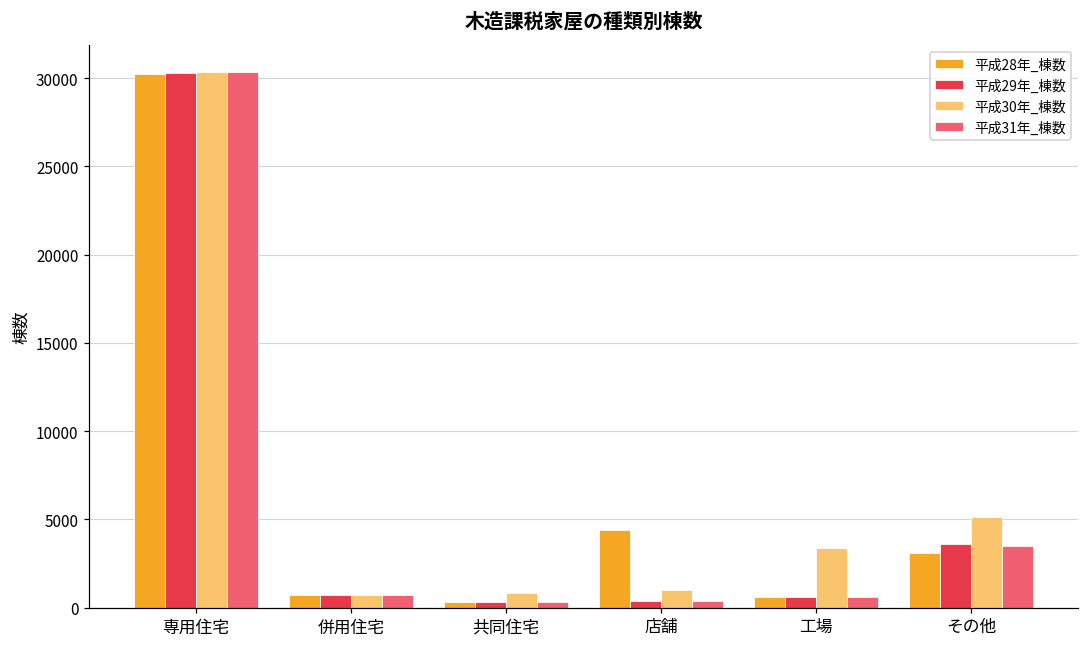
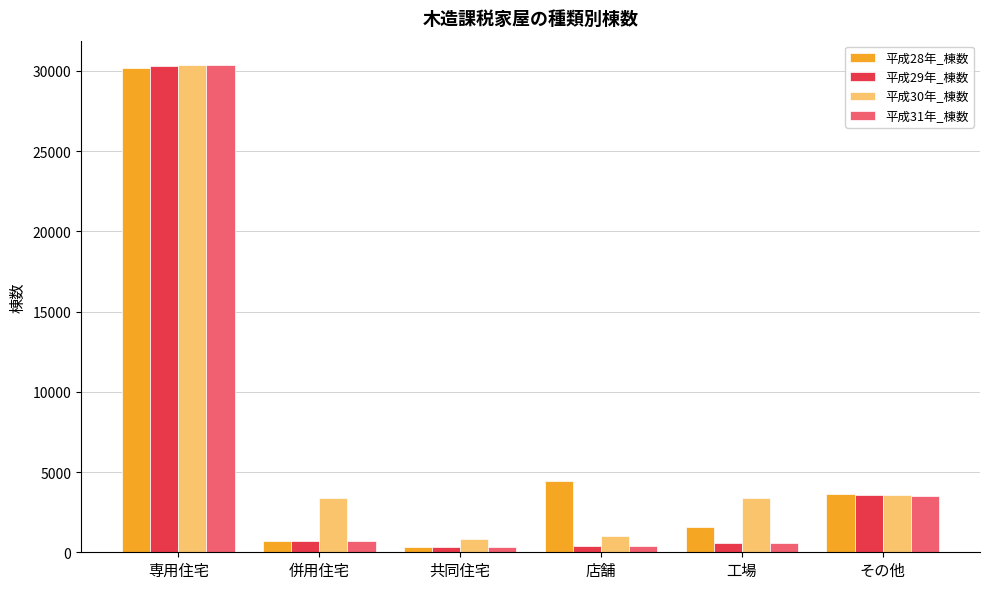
平成30年_棟数, 併用住宅: 700 -> 3400
平成28年_棟数, 工場: 600 -> 1600
平成28年_棟数, その他: 3100 -> 3600
平成30年_棟数, その他: 5100 -> 3500
